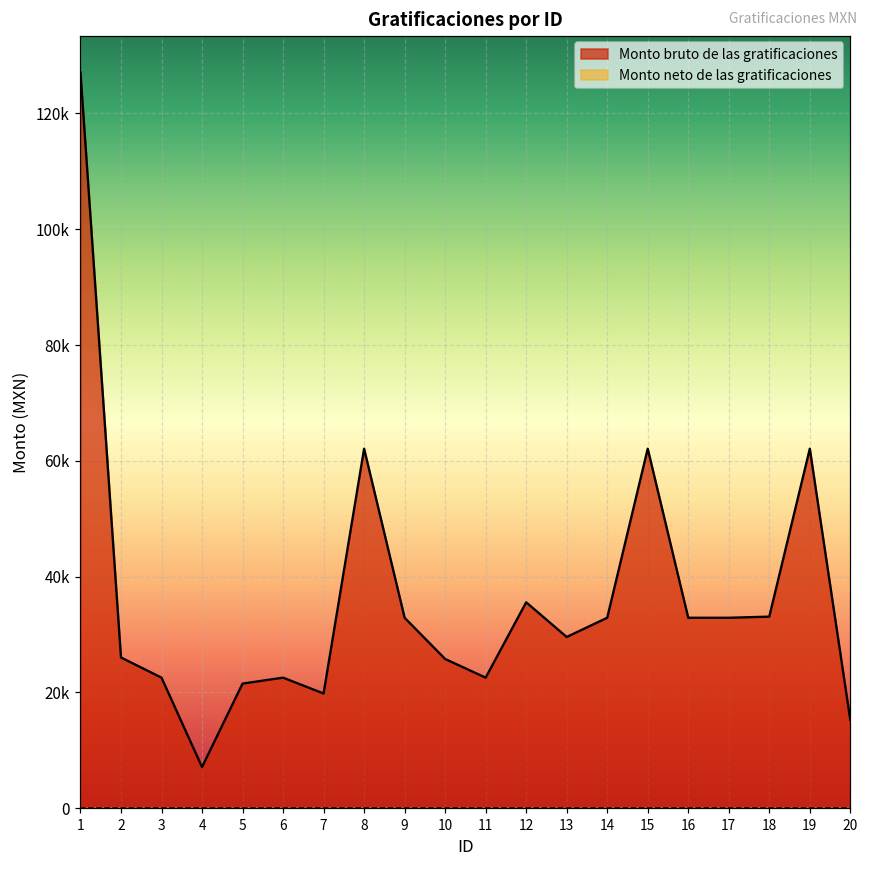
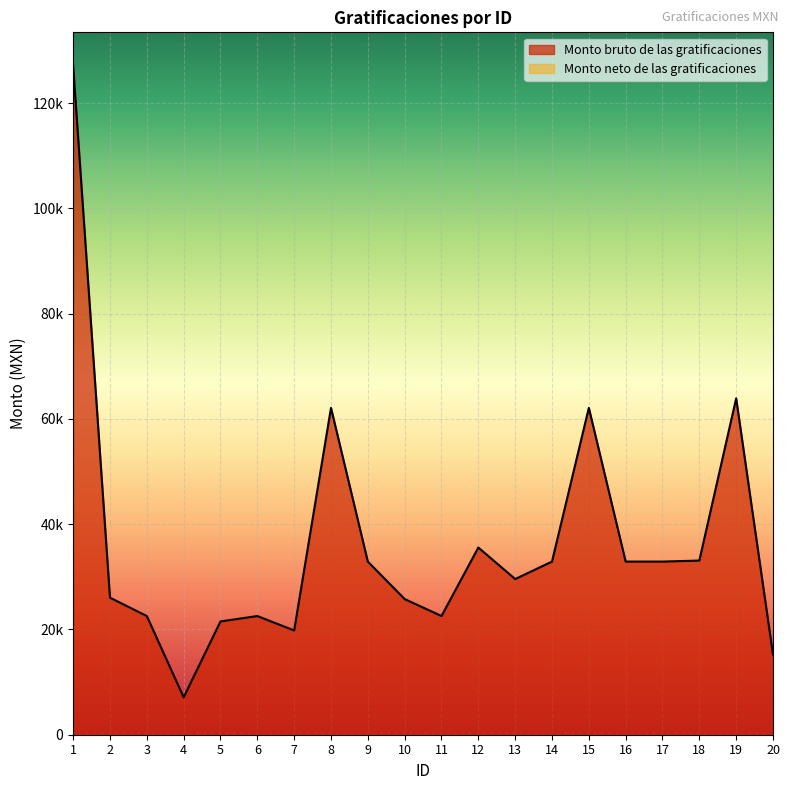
Monto bruto de las gratificaciones, 19: 62000 -> 64000
